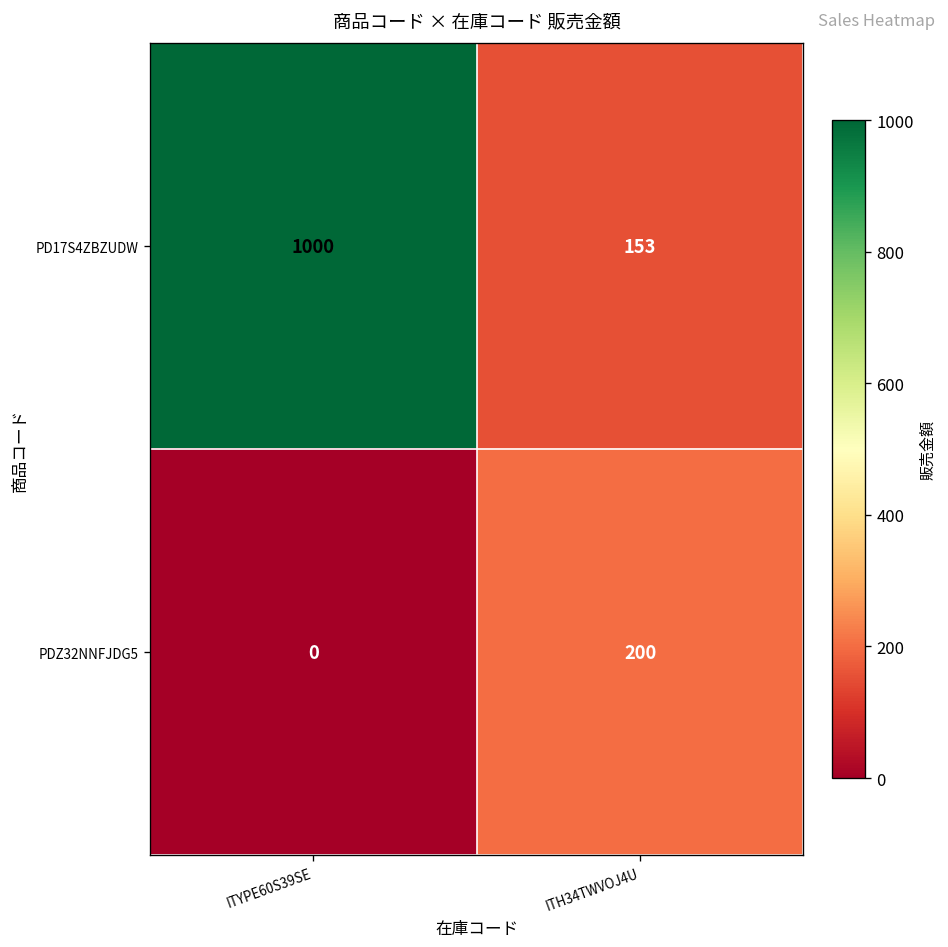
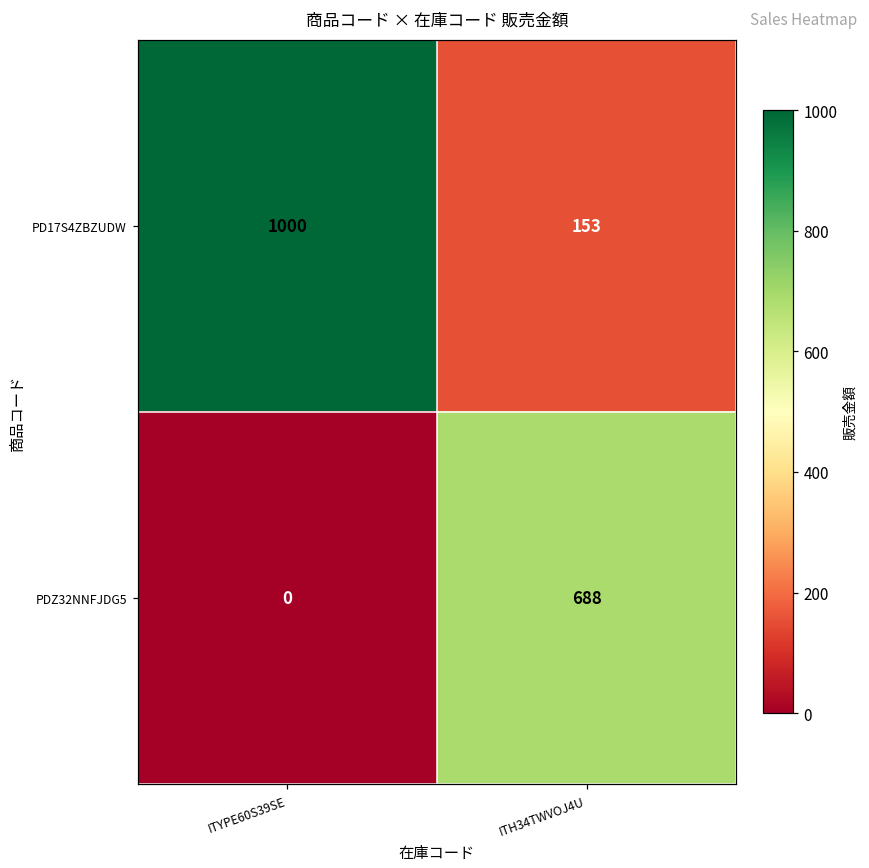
PDZ32NNFJDG5, ITH34TWVOJ4U: 200 -> 688
